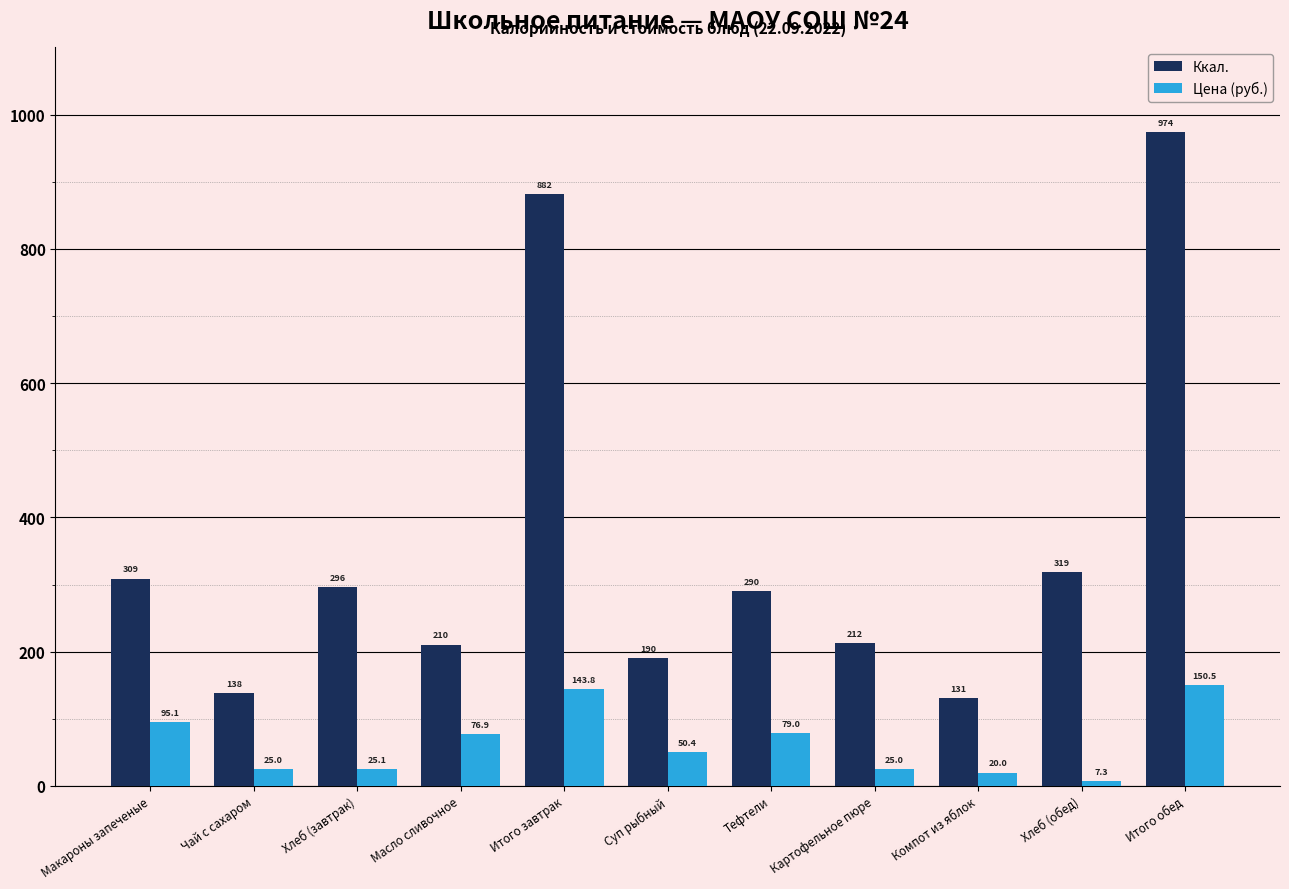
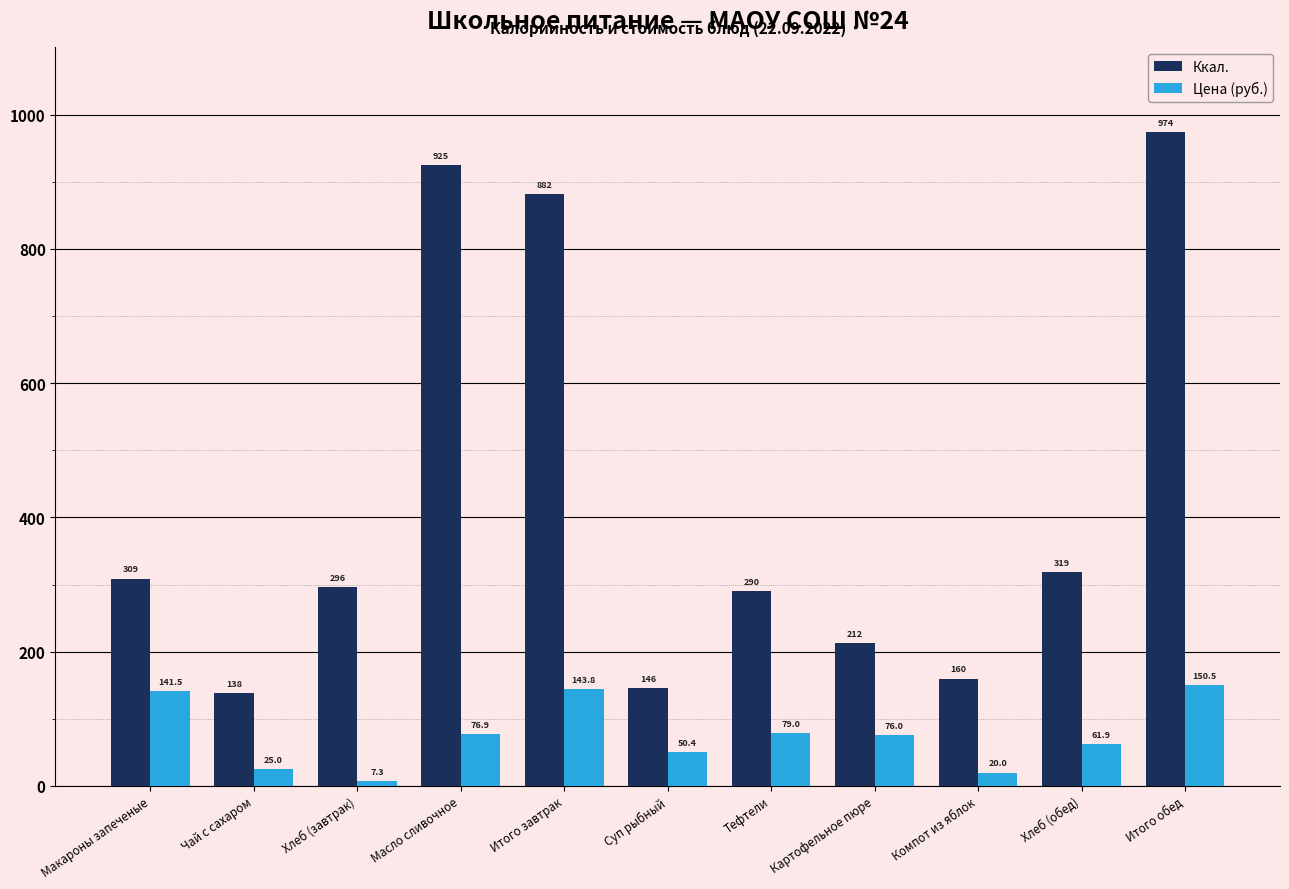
Цена (руб.), Макароны запеченые: 95.1 -> 141.5
Цена (руб.), Хлеб (завтрак): 25.1 -> 7.3
Ккал., Масло сливочное: 210 -> 925
Ккал., Суп рыбный: 190 -> 146
Цена (руб.), Картофельное пюре: 25.0 -> 76.0
Ккал., Компот из яблок: 131 -> 160
Цена (руб.), Хлеб (обед): 7.3 -> 61.9
